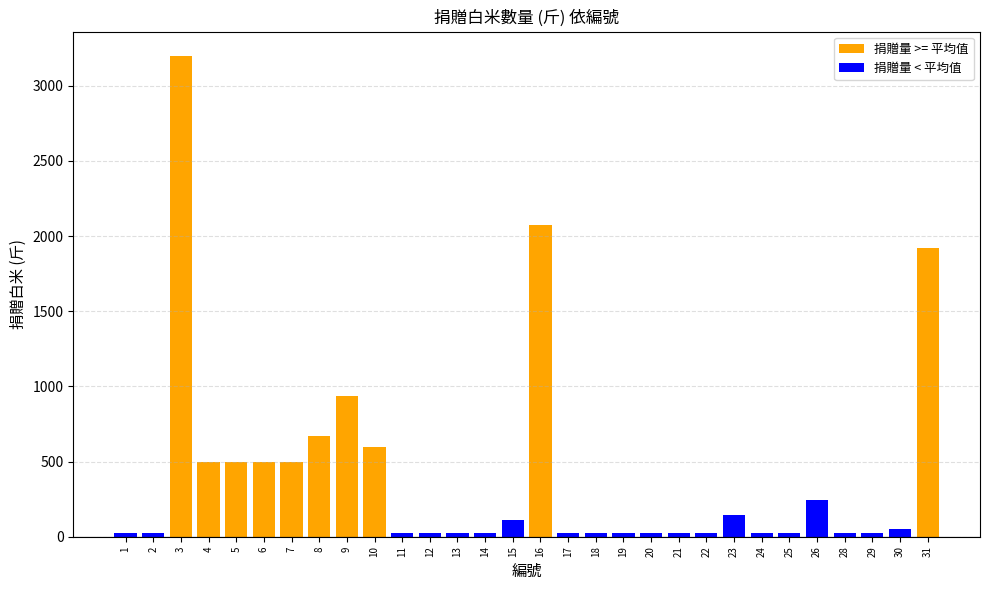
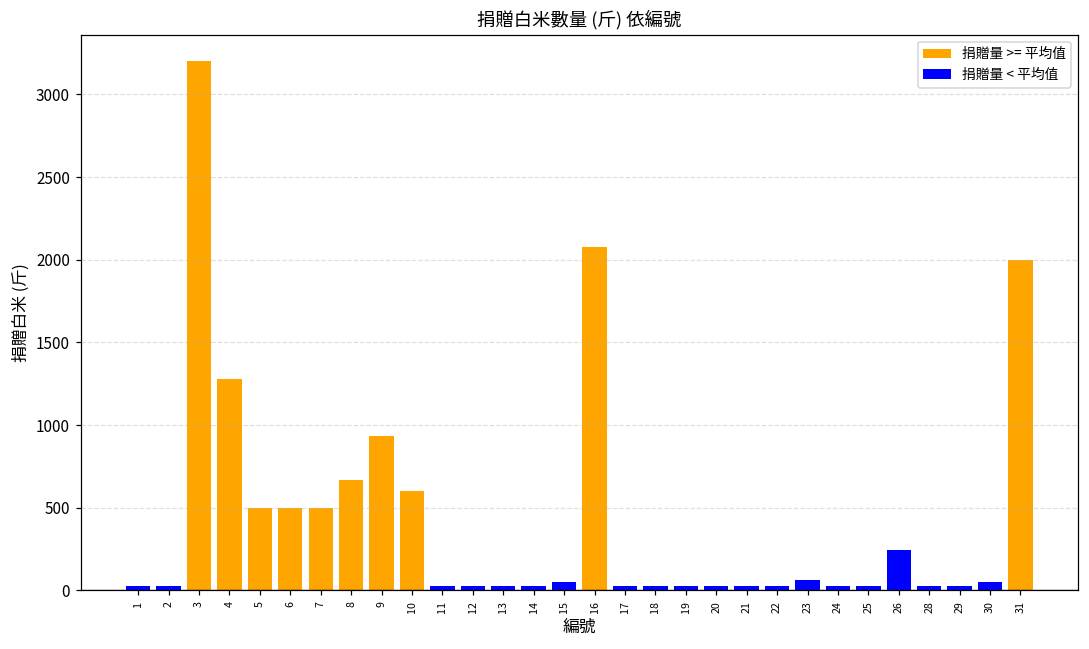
捐贈量 >= 平均值, 4: 500 -> 1280
捐贈量 < 平均值, 15: 110 -> 50
捐贈量 < 平均值, 23: 150 -> 60
捐贈量 >= 平均值, 31: 1920 -> 2000
